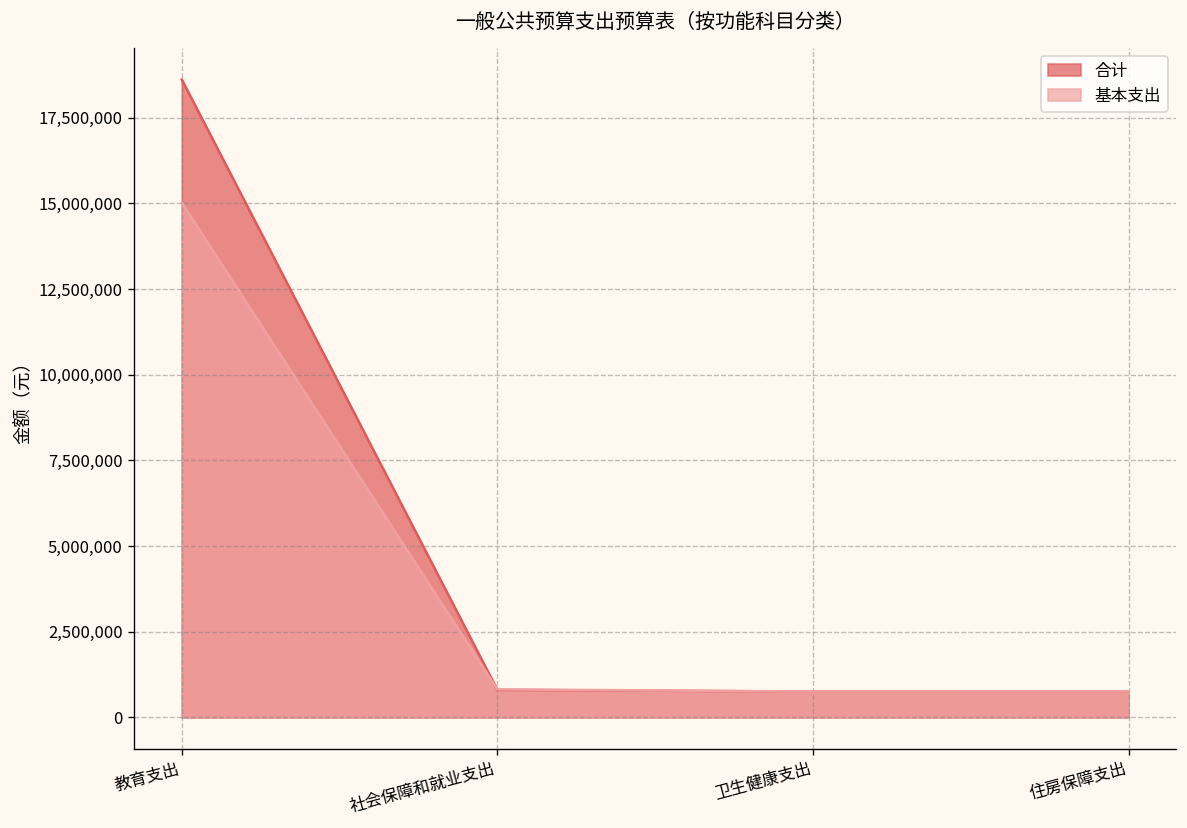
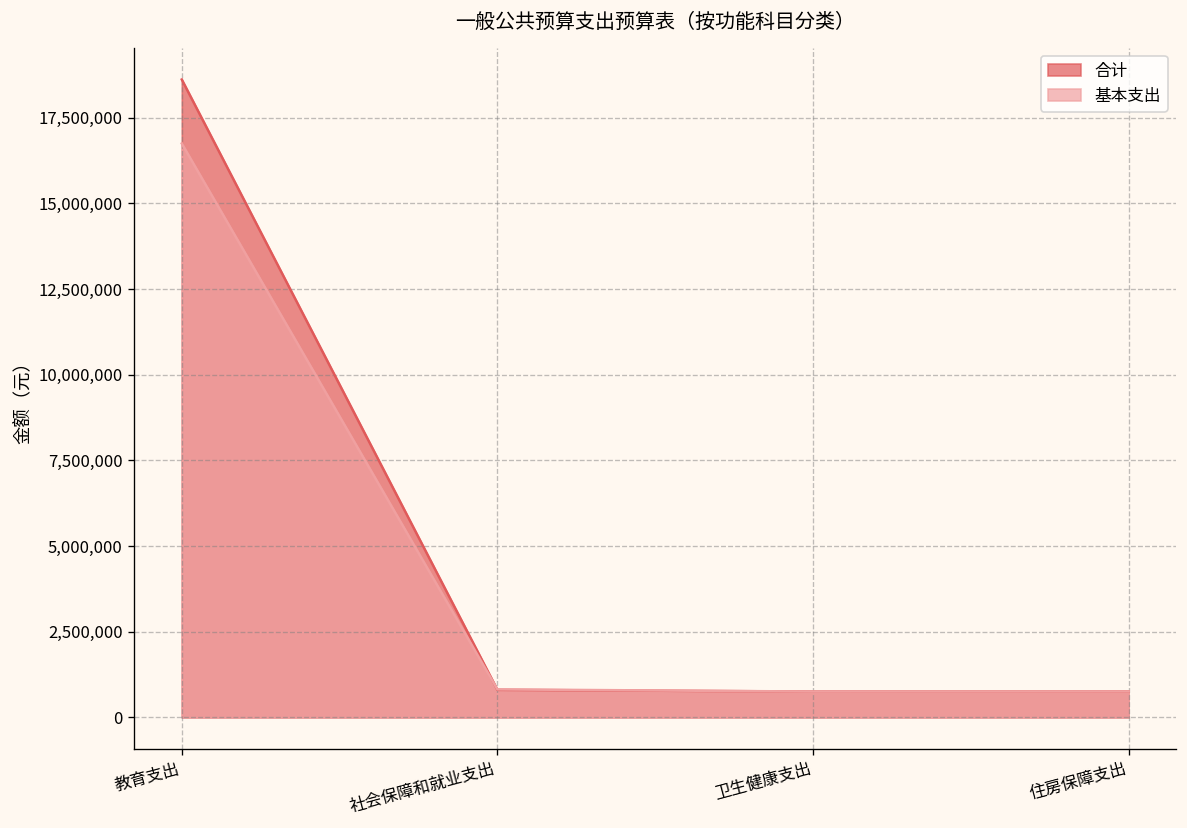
基本支出, 教育支出: 15,000,000 -> 16,700,000
